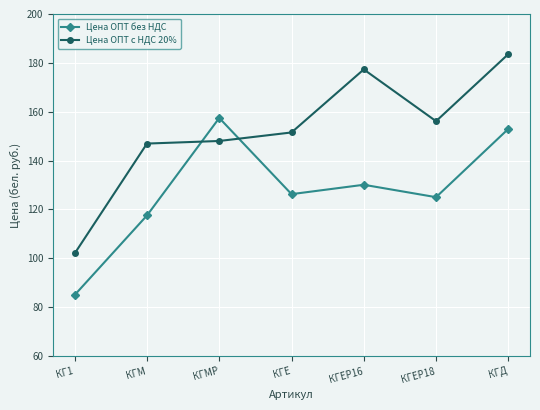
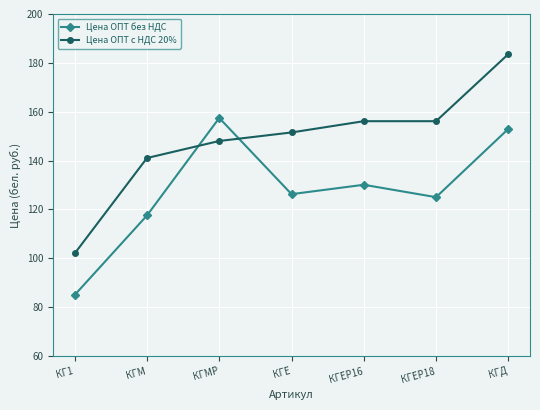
Цена ОПТ с НДС 20%, КГМ: 147 -> 141
Цена ОПТ с НДС 20%, КГЕР16: 177 -> 156
